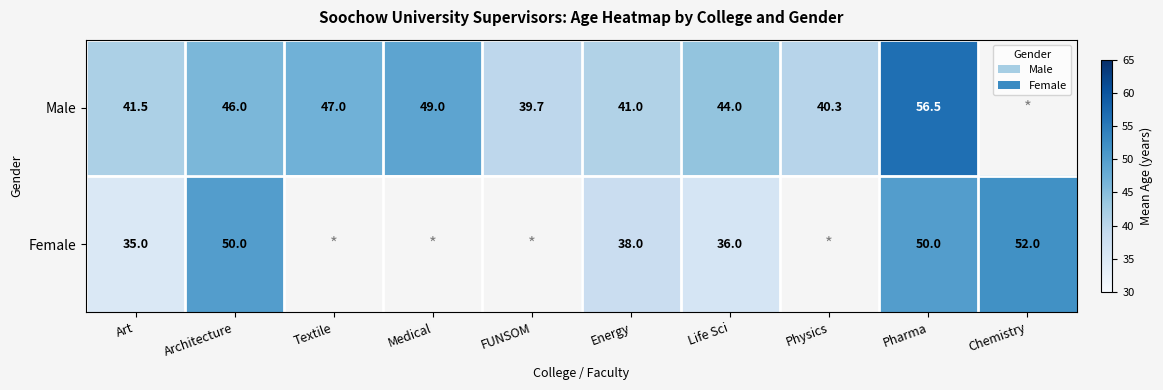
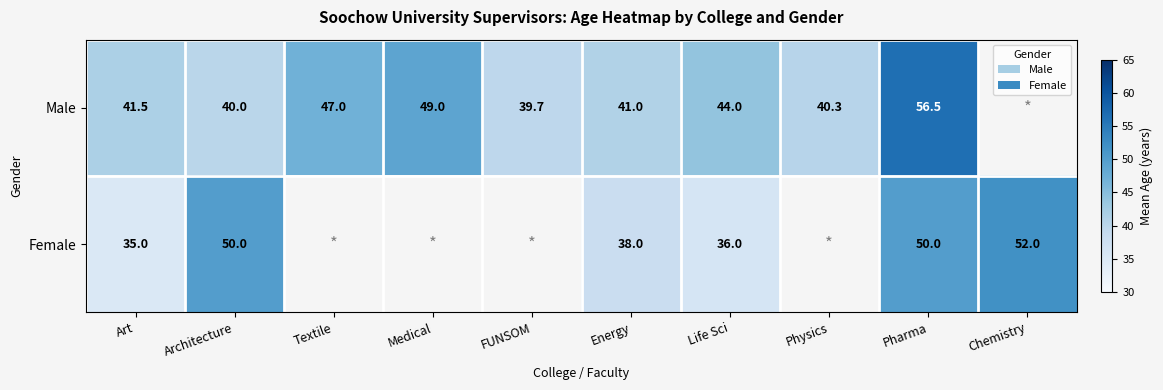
Male, Architecture: 46.0 -> 40.0
